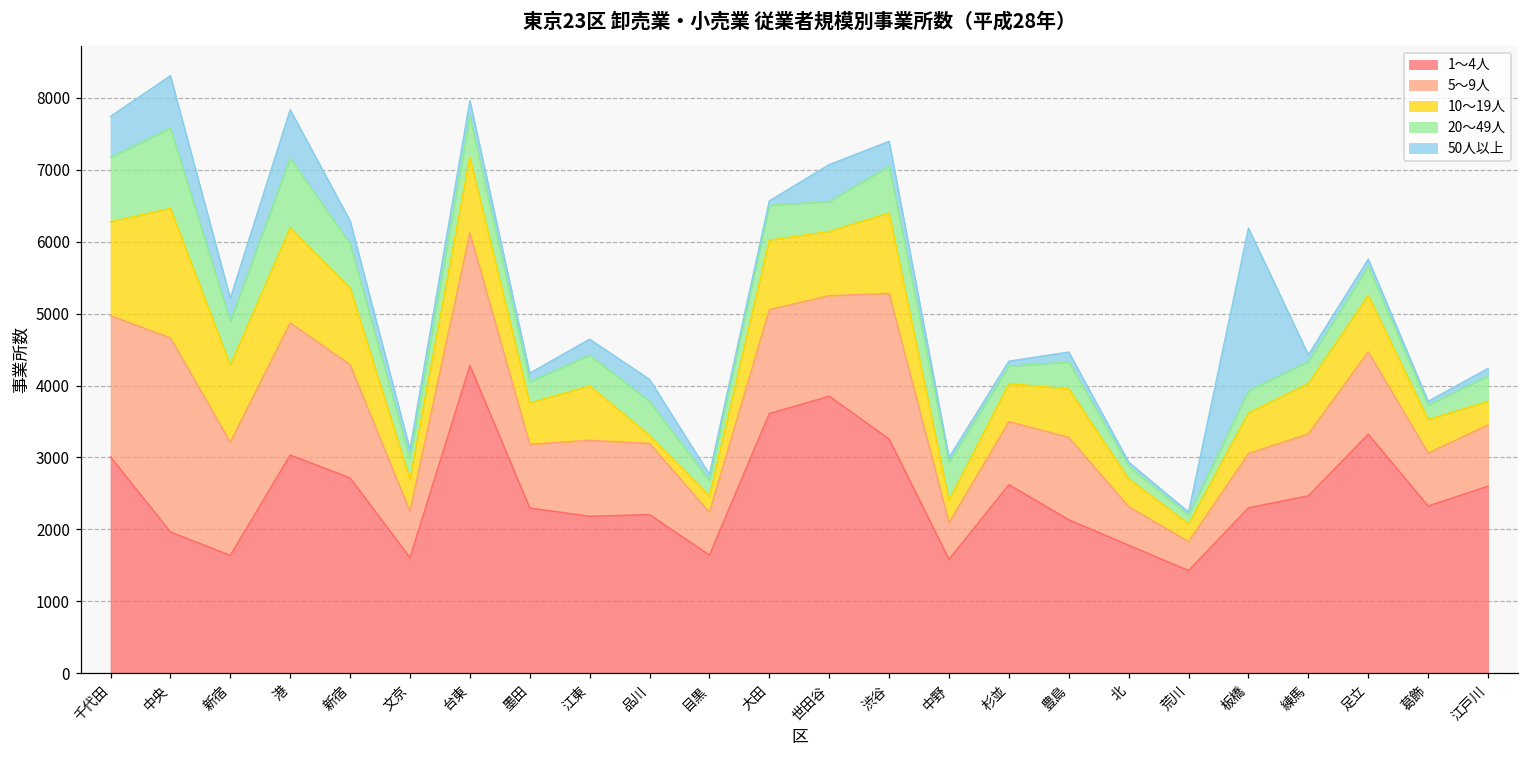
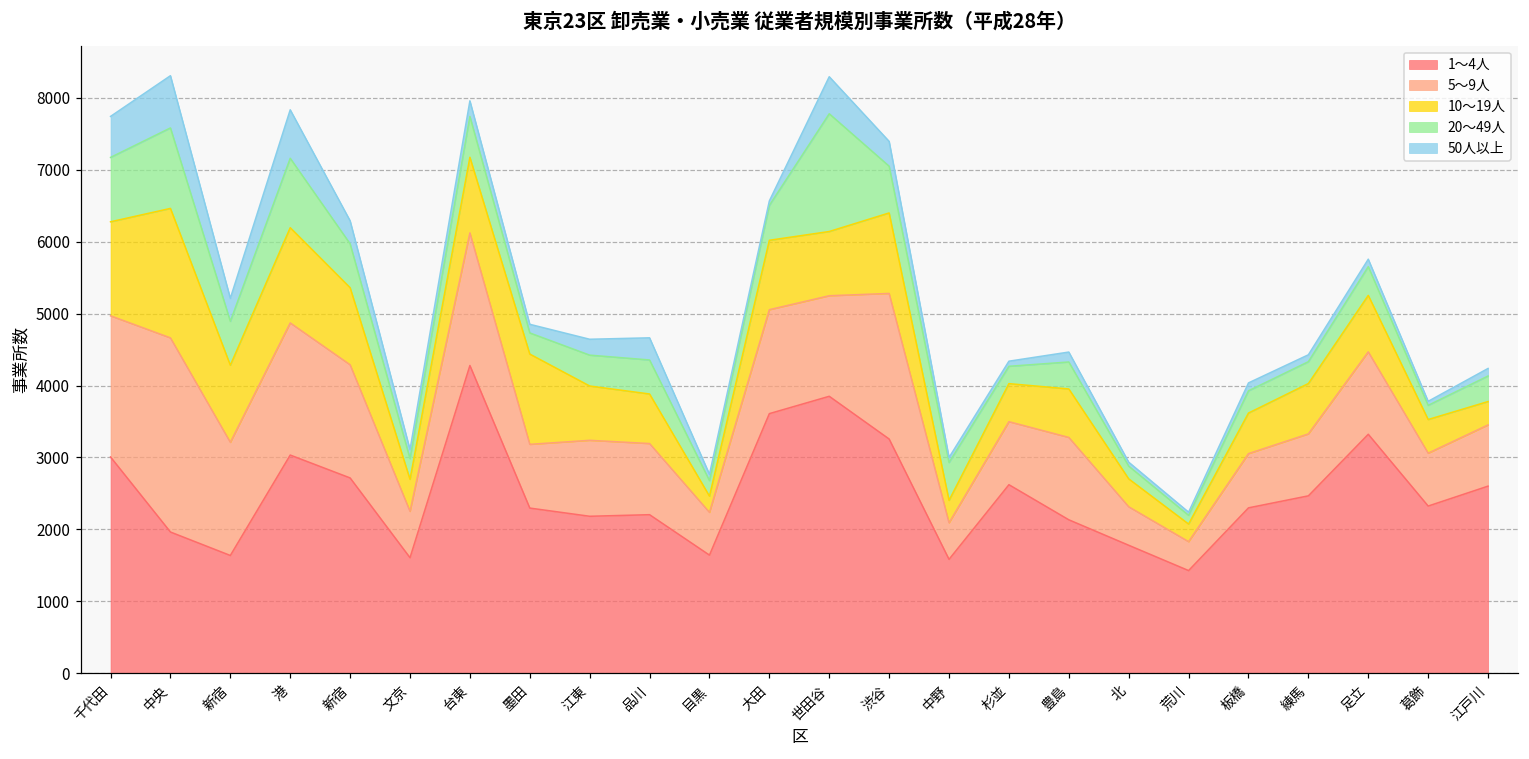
10～19人, 墨田: 600 -> 1300
10～19人, 品川: 100 -> 700
20～49人, 世田谷: 400 -> 1600
50人以上, 板橋: 2300 -> 100
